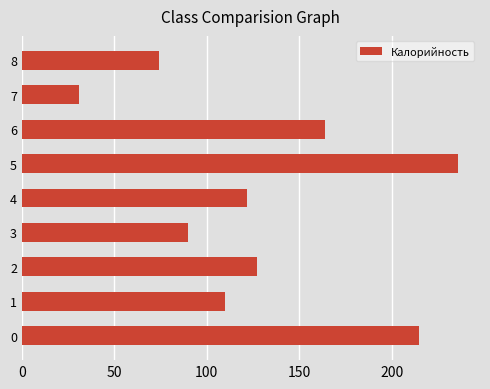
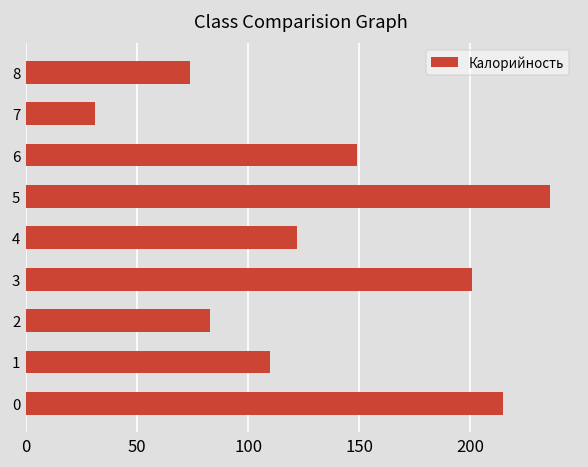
6: 164 -> 149
3: 90 -> 201
2: 127 -> 83
